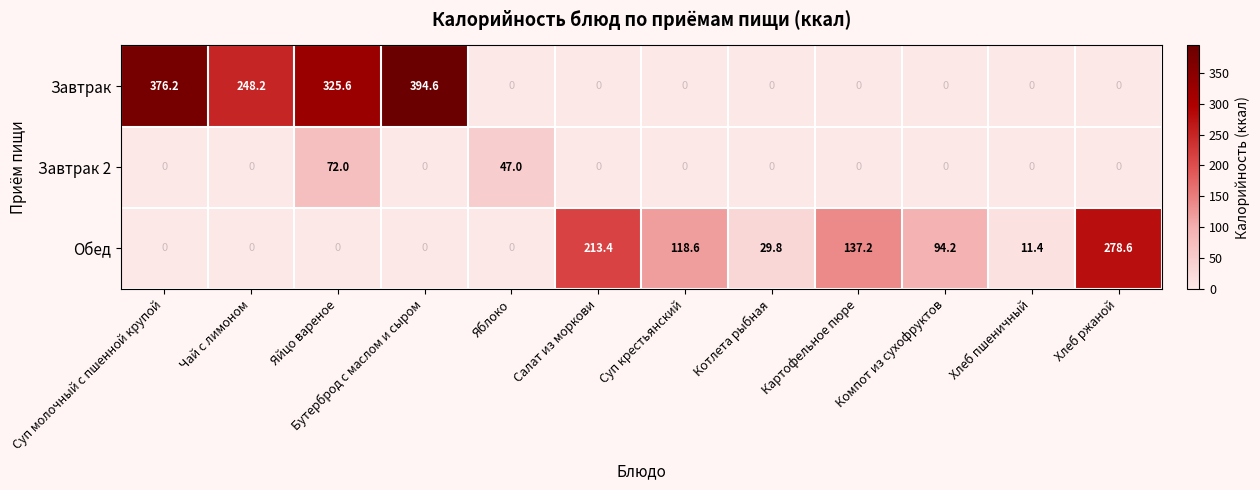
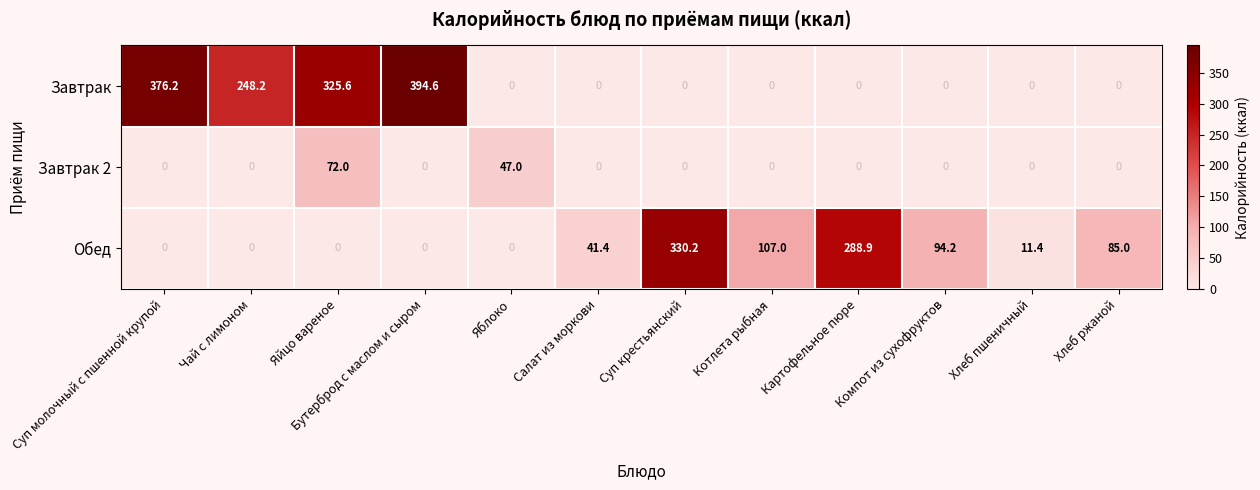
Обед, Салат из моркови: 213.4 -> 41.4
Обед, Суп крестьянский: 118.6 -> 330.2
Обед, Котлета рыбная: 29.8 -> 107.0
Обед, Картофельное пюре: 137.2 -> 288.9
Обед, Хлеб ржаной: 278.6 -> 85.0
